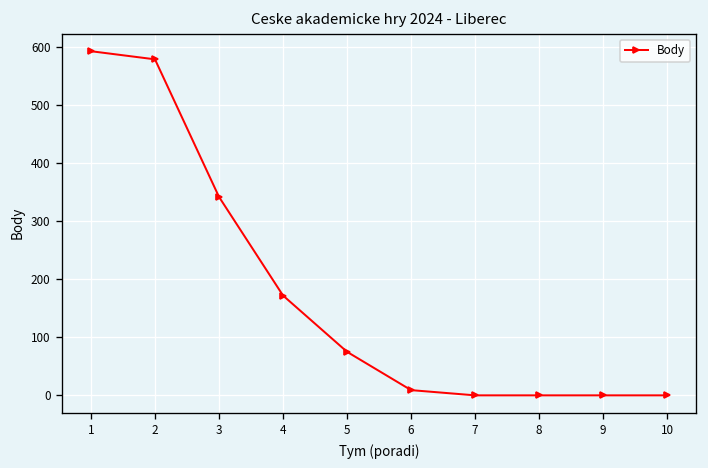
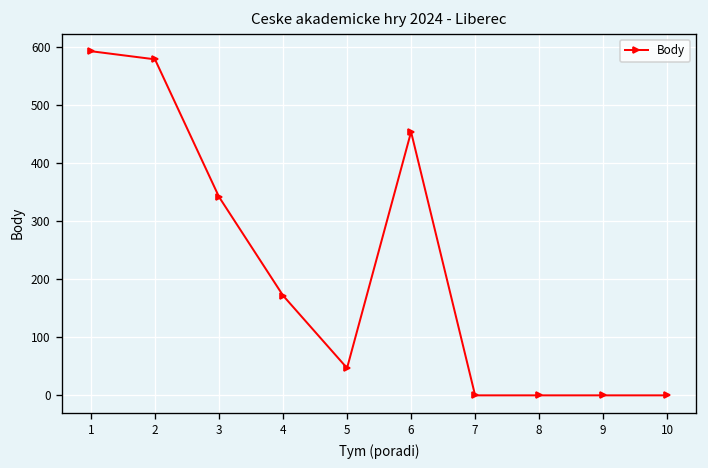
5: 80 -> 50
6: 10 -> 450
